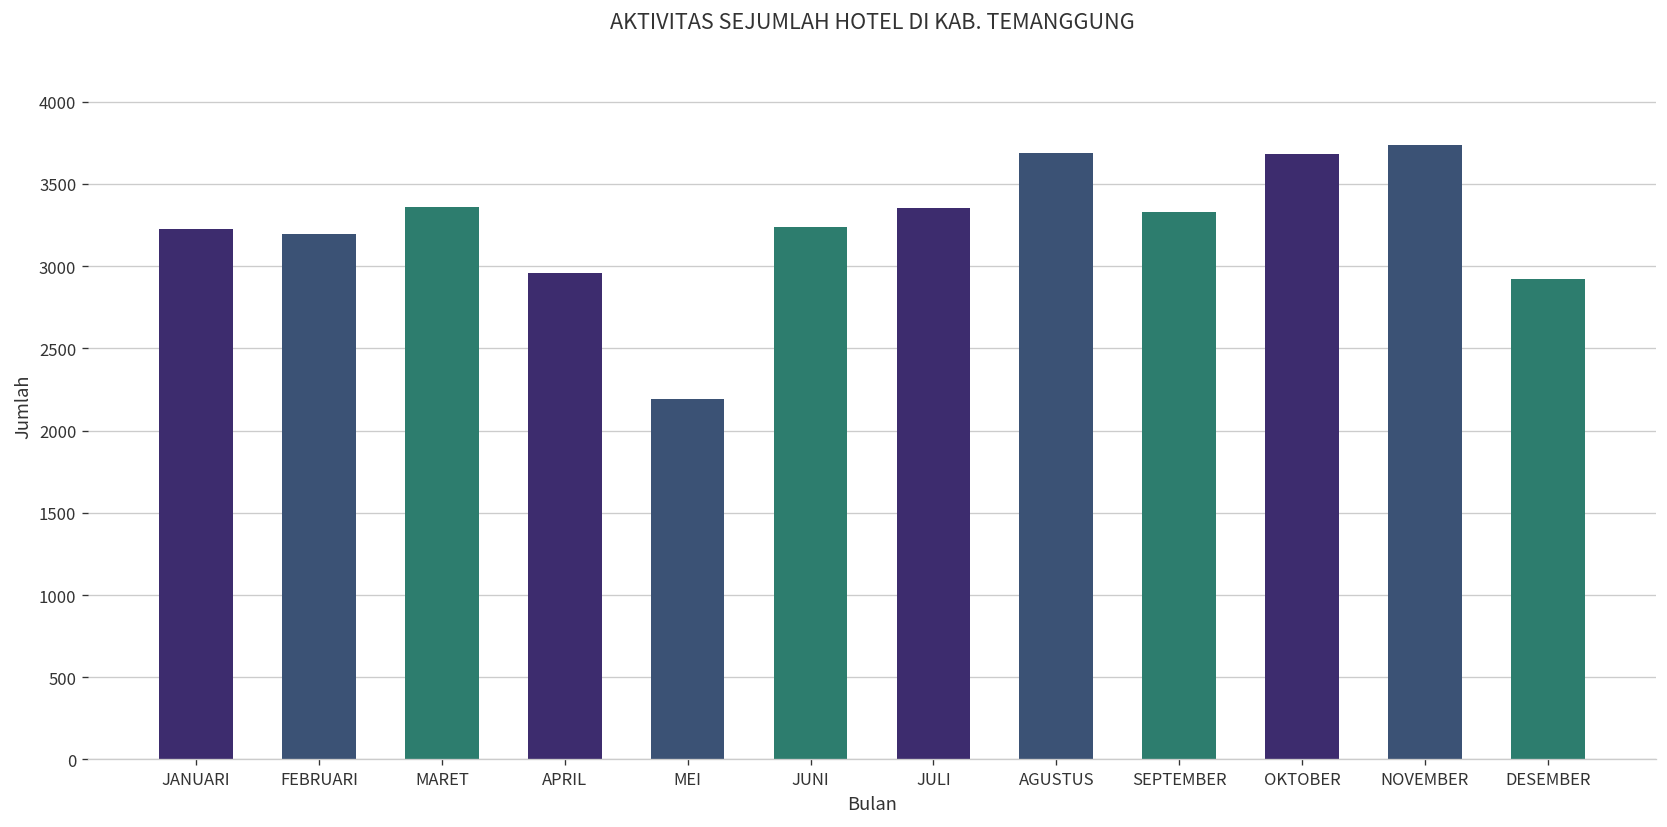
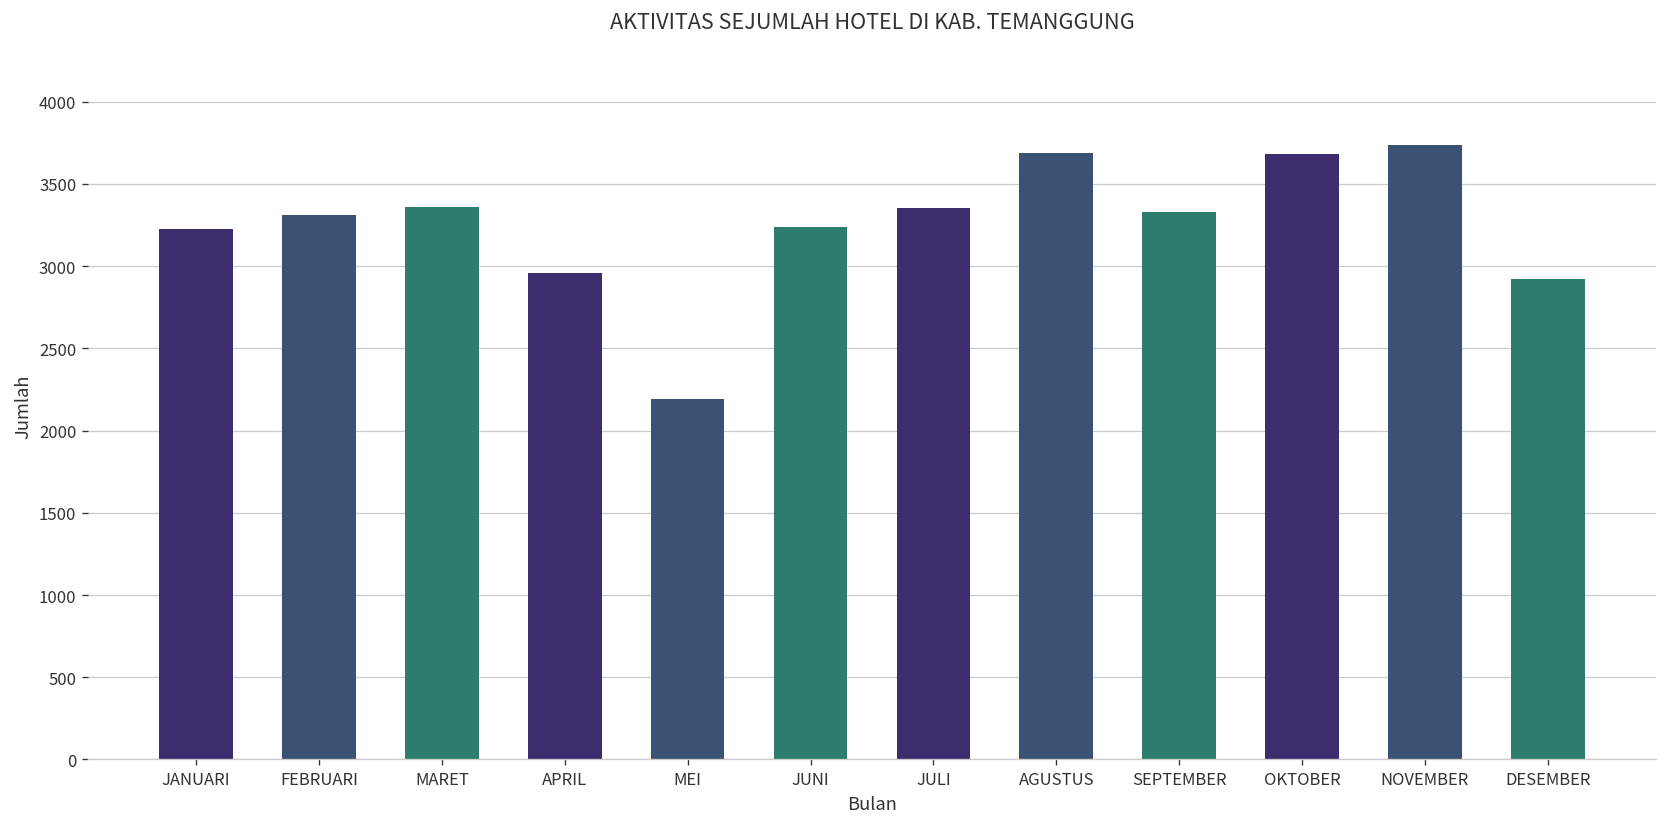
FEBRUARI: 3200 -> 3310
